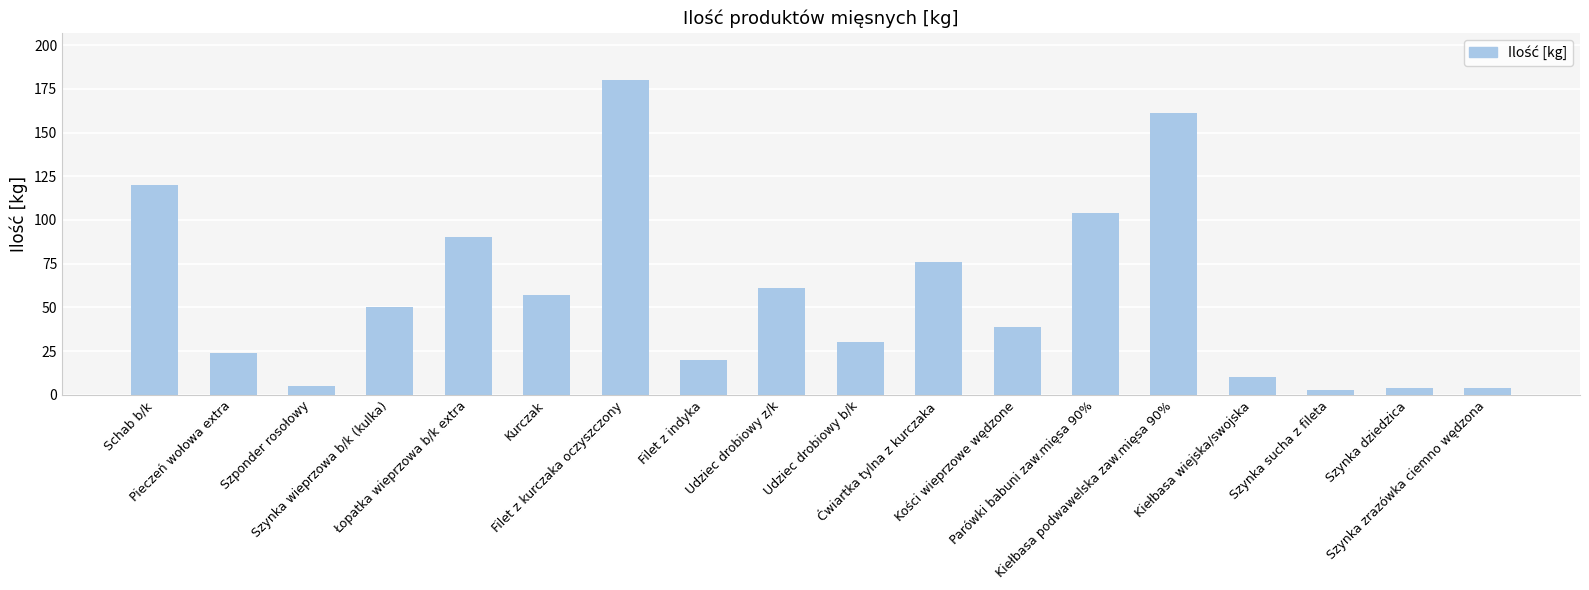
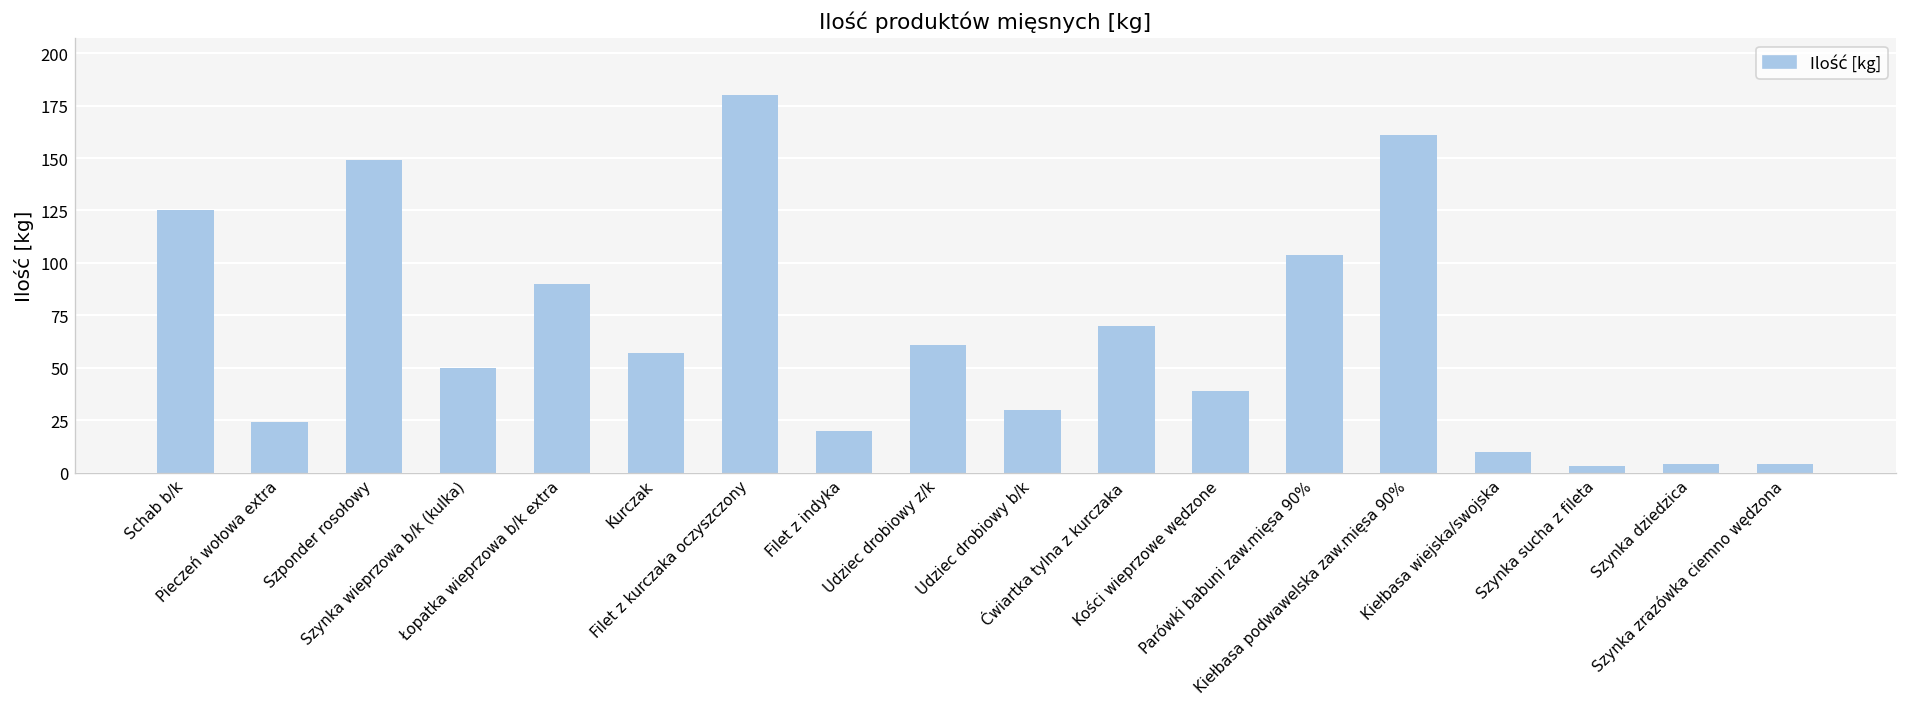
Schab b/k: 120 -> 125
Szponder rosołowy: 5 -> 149
Ćwiartka tylna z kurczaka: 76 -> 70
